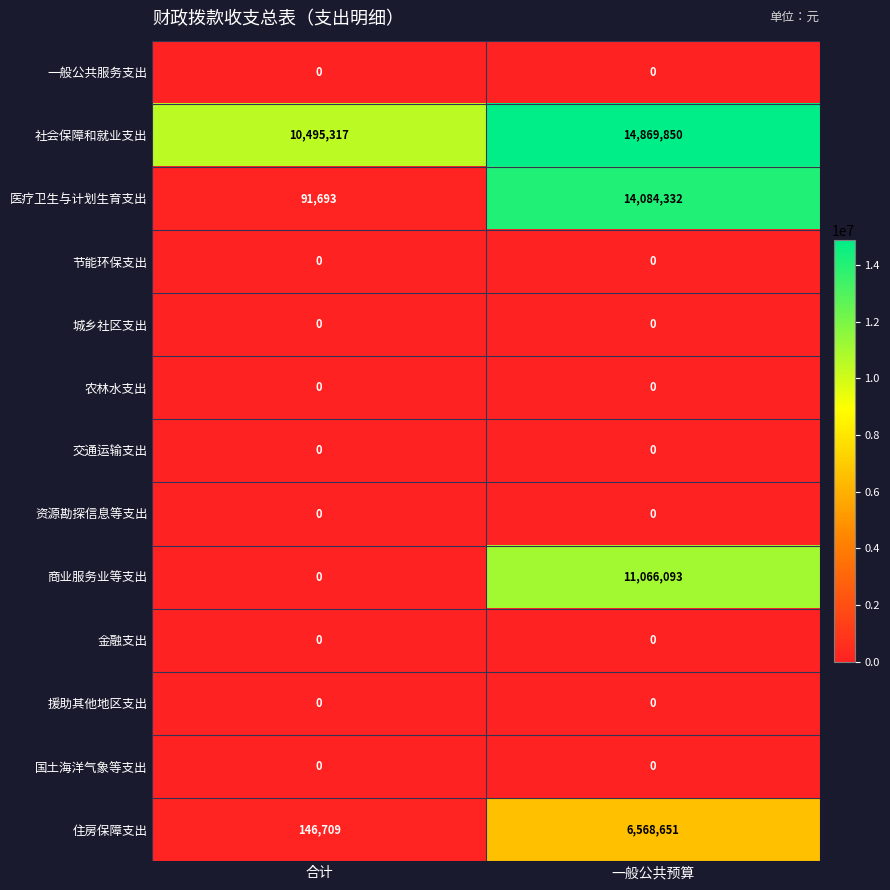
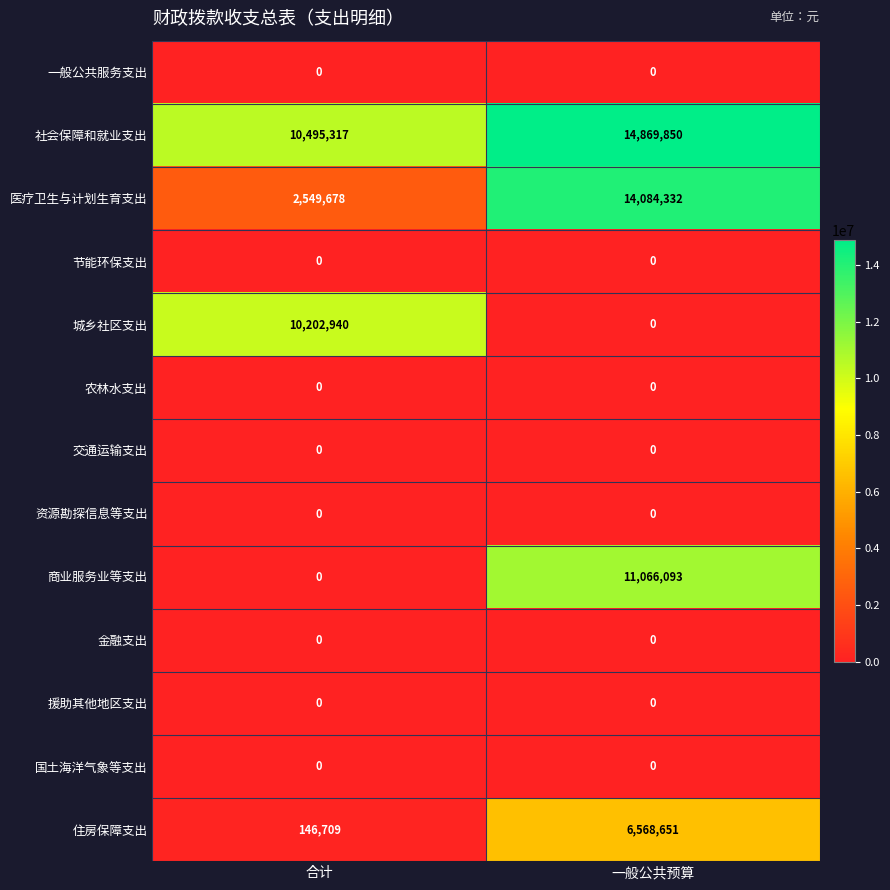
医疗卫生与计划生育支出, 合计: 91,693 -> 2,549,678
城乡社区支出, 合计: 0 -> 10,202,940
